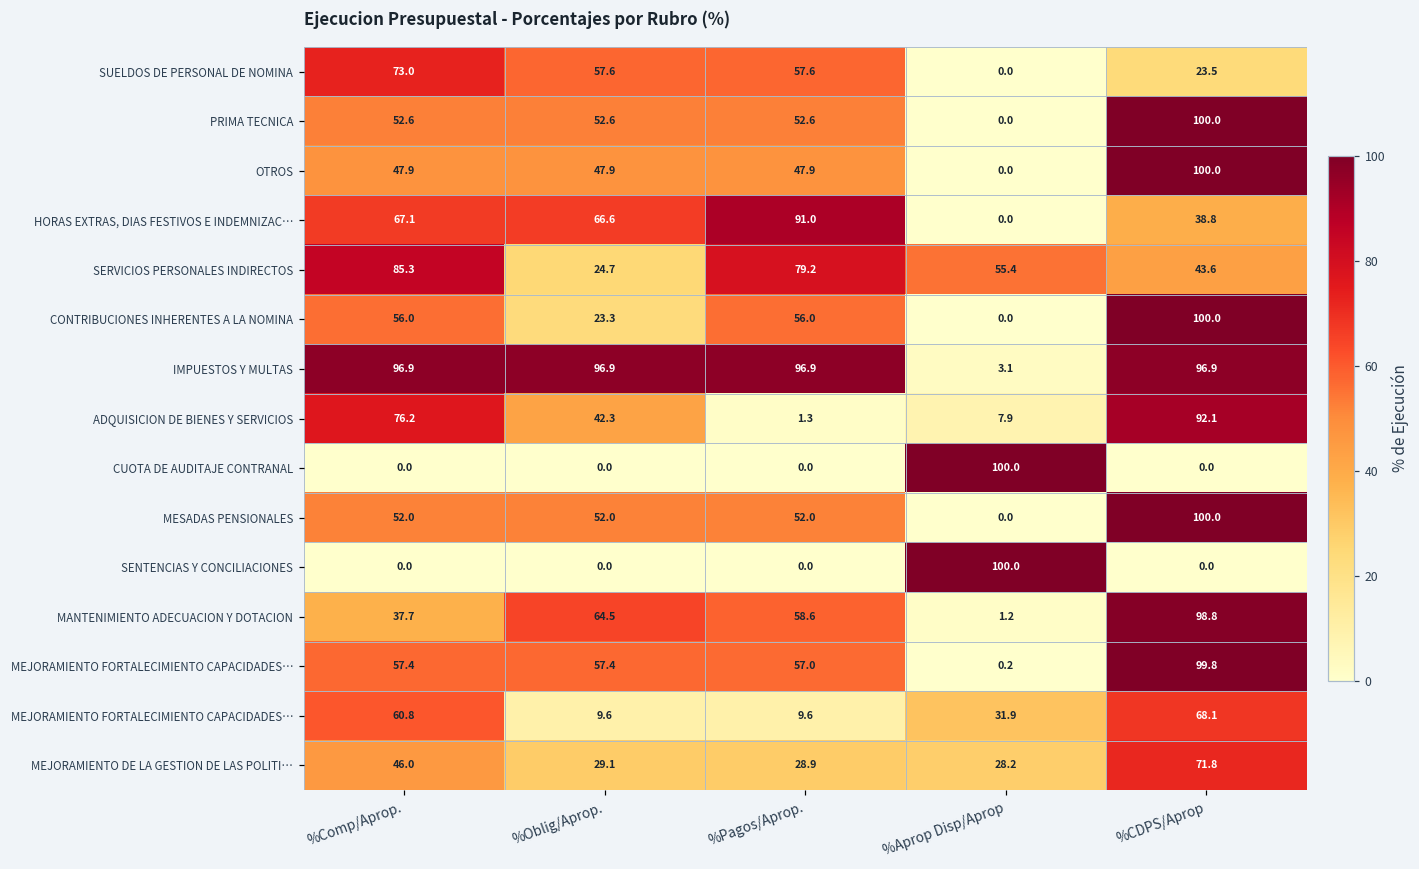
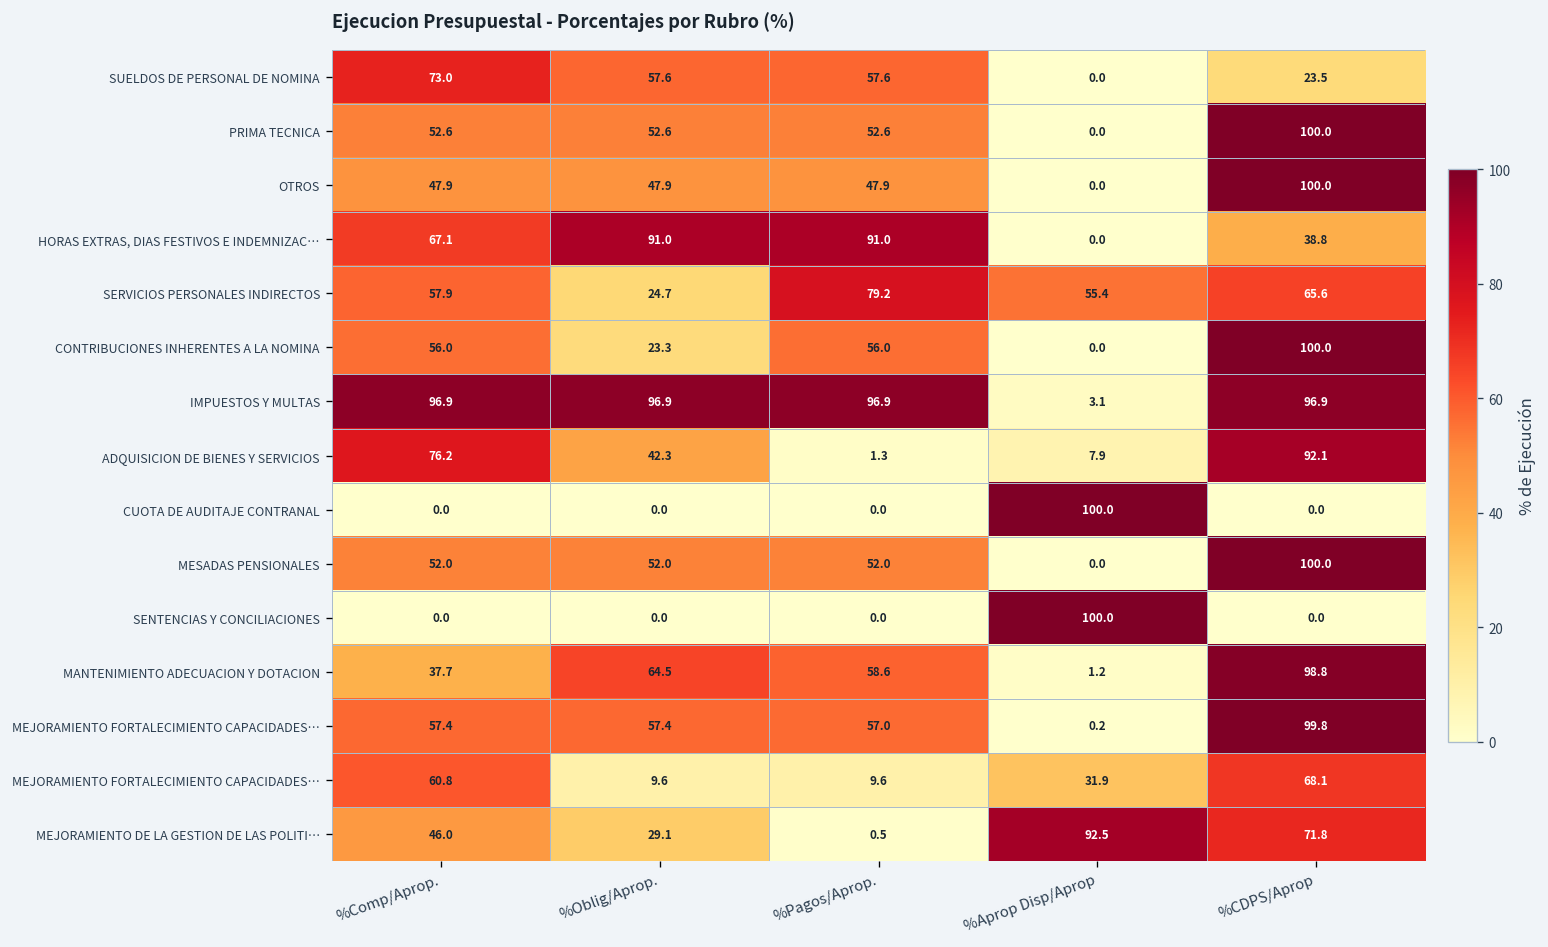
HORAS EXTRAS, DIAS FESTIVOS E INDEMNIZAC…, %Oblig/Aprop.: 66.6 -> 91.0
SERVICIOS PERSONALES INDIRECTOS, %Comp/Aprop.: 85.3 -> 57.9
SERVICIOS PERSONALES INDIRECTOS, %CDPS/Aprop: 43.6 -> 65.6
MEJORAMIENTO DE LA GESTION DE LAS POLITI…, %Pagos/Aprop.: 28.9 -> 0.5
MEJORAMIENTO DE LA GESTION DE LAS POLITI…, %Aprop Disp/Aprop: 28.2 -> 92.5
